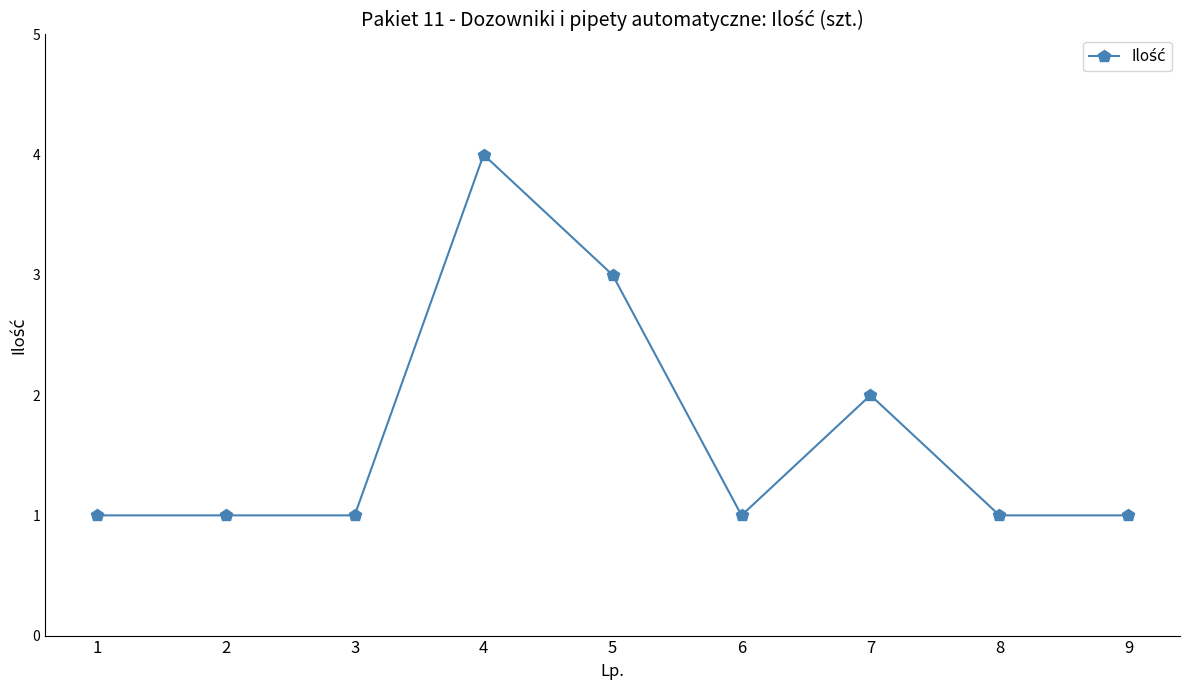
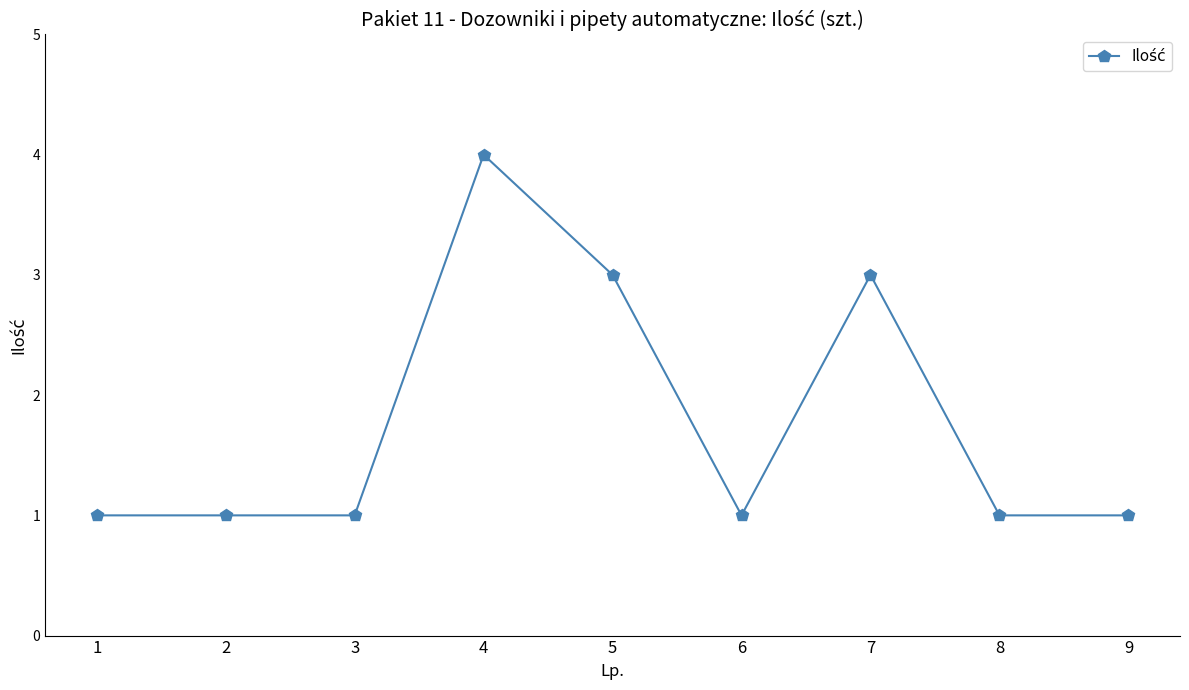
7: 2 -> 3
